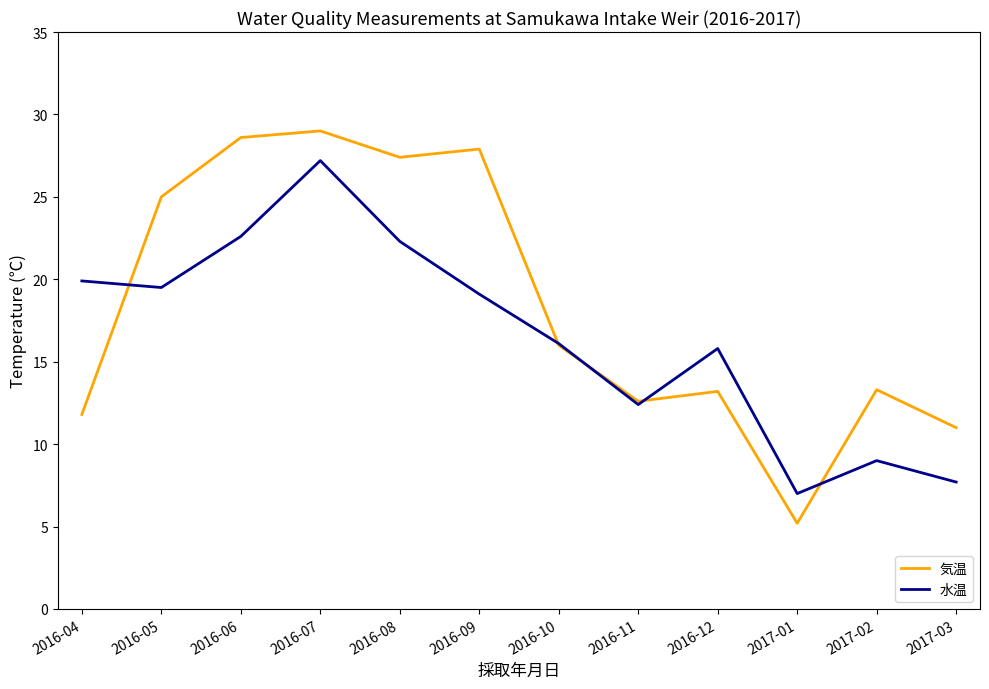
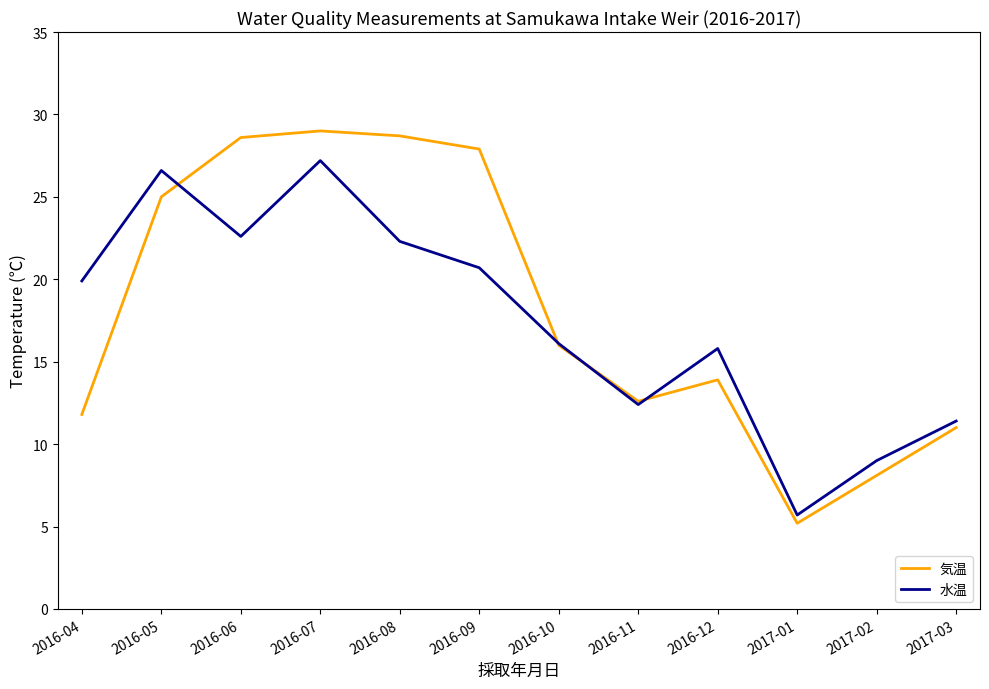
水温, 2016-05: 19.5 -> 26.6
気温, 2016-08: 27.4 -> 28.7
水温, 2016-09: 19.1 -> 20.7
気温, 2016-12: 13.2 -> 13.9
水温, 2017-01: 7.0 -> 5.7
気温, 2017-02: 13.3 -> 8.1
水温, 2017-03: 7.7 -> 11.4
